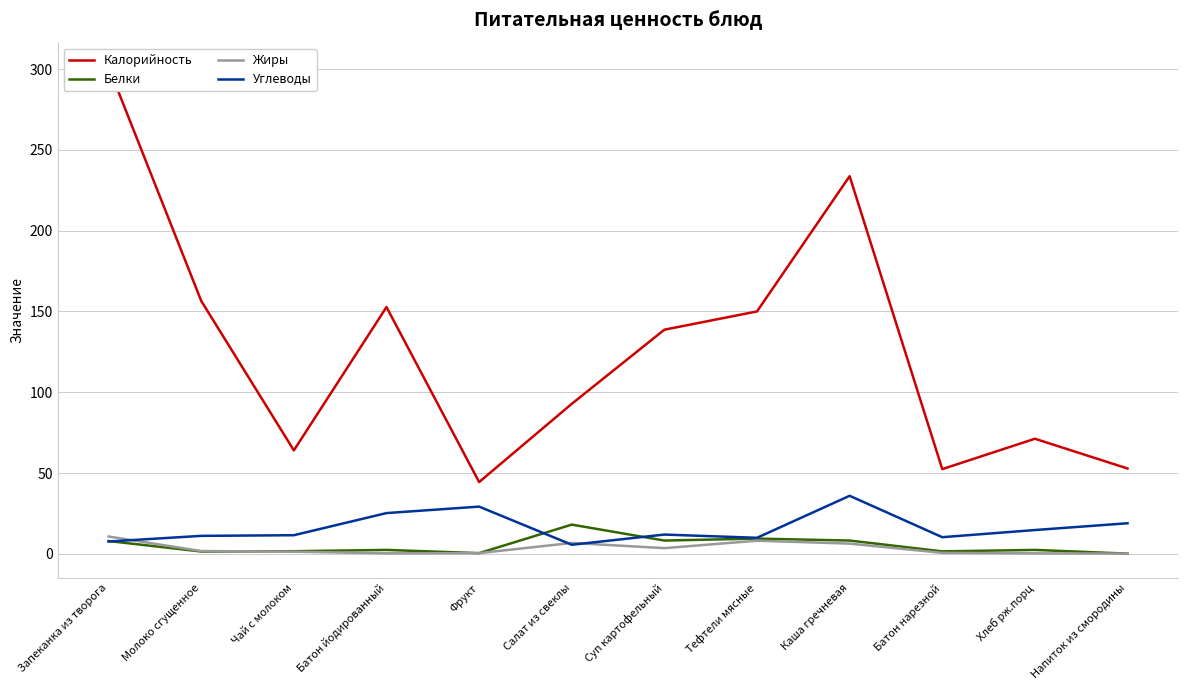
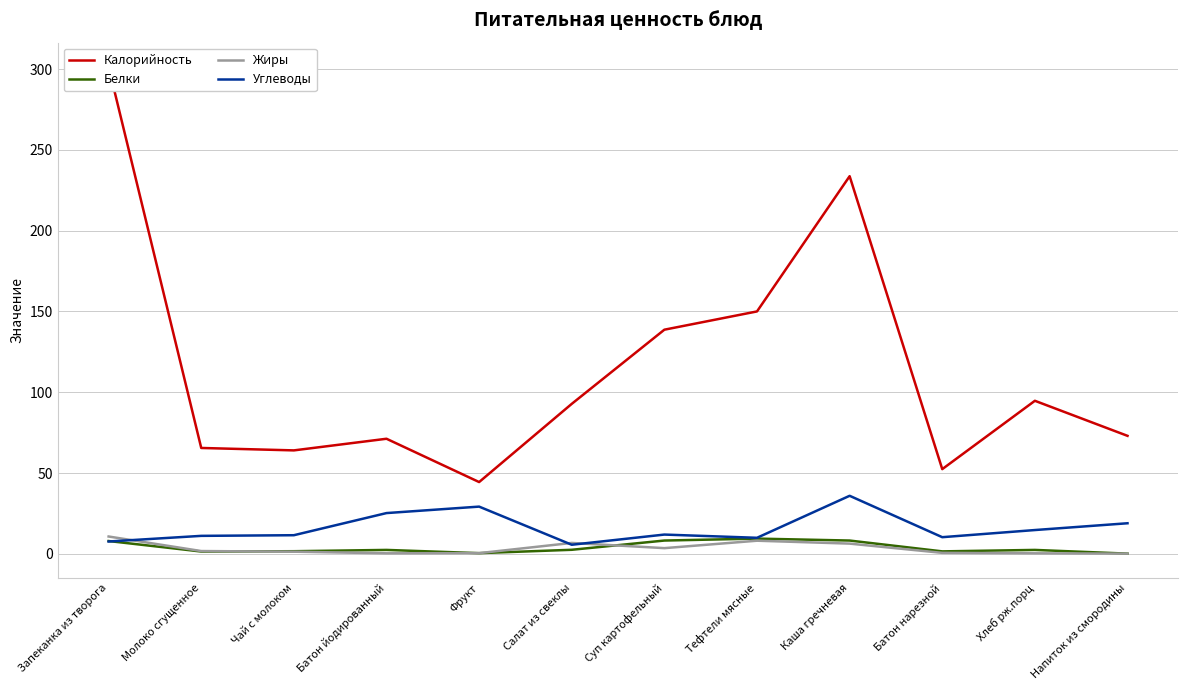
Калорийность, Молоко сгущенное: 157 -> 66
Калорийность, Батон йодированный: 153 -> 71
Белки, Салат из свеклы: 18 -> 2
Калорийность, Хлеб рж.порц: 71 -> 95
Калорийность, Напиток из смородины: 53 -> 73
